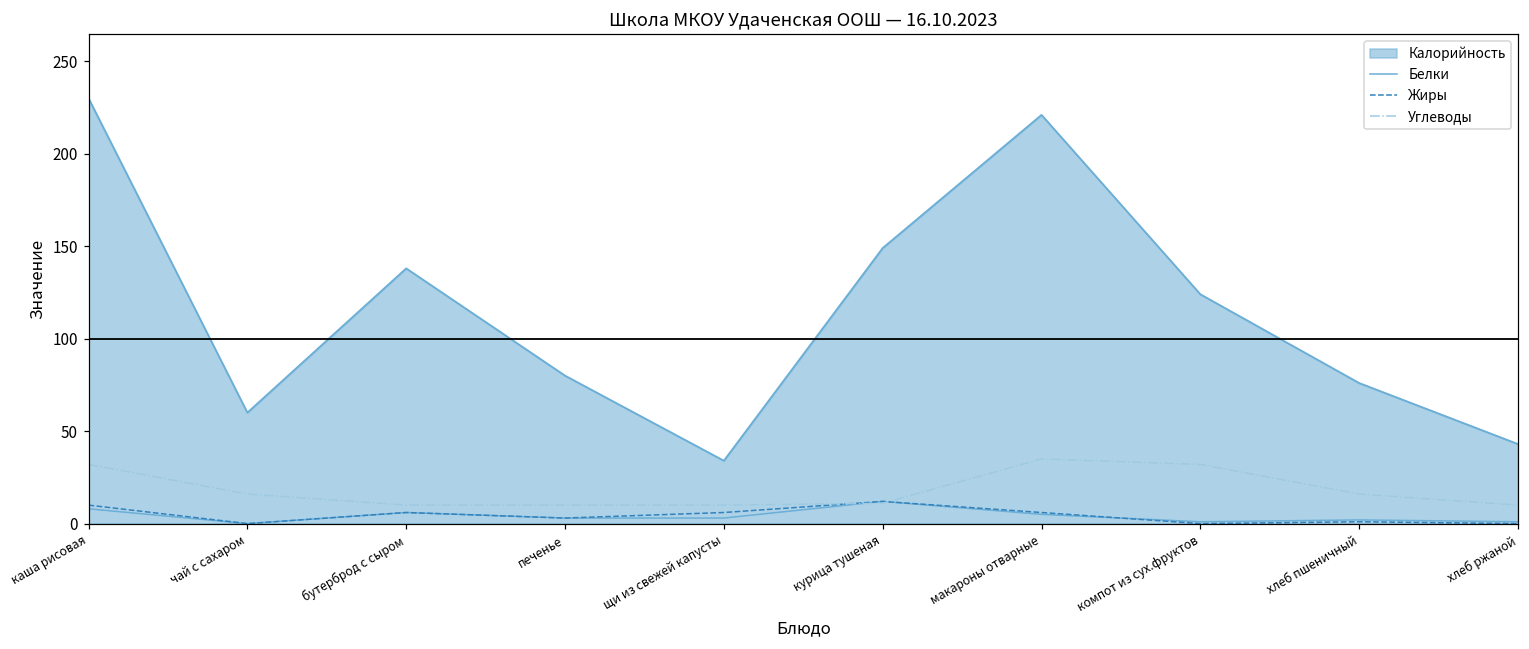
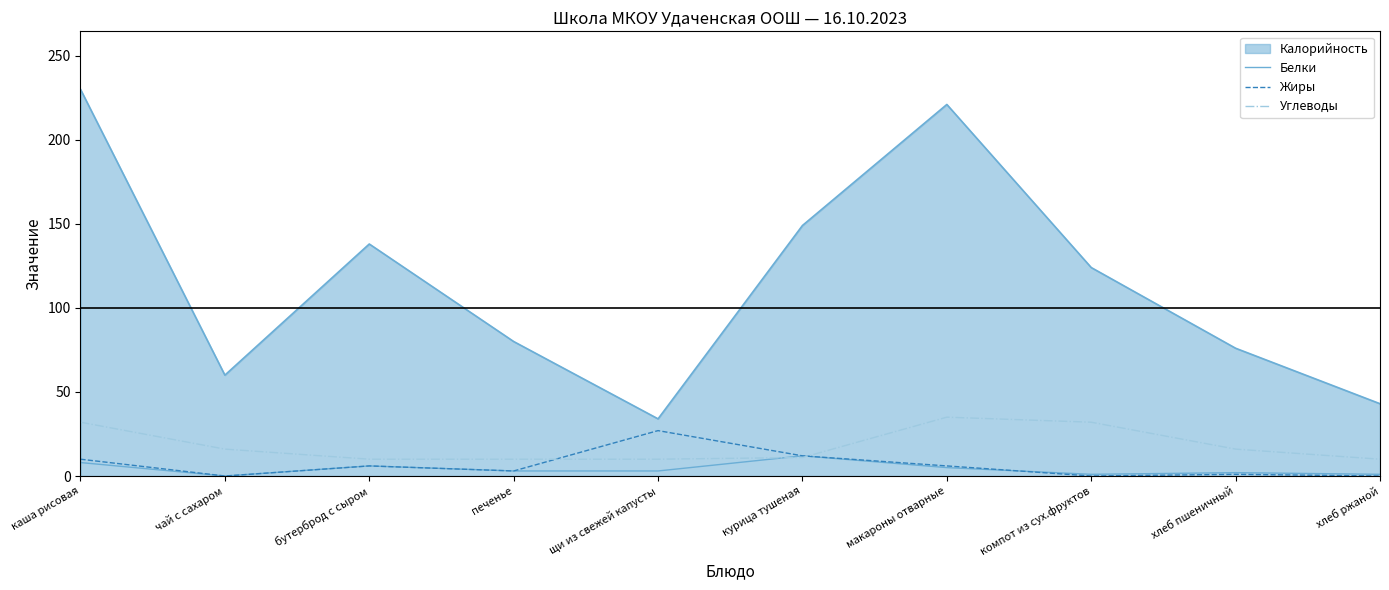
Жиры, щи из свежей капусты: 6 -> 27
